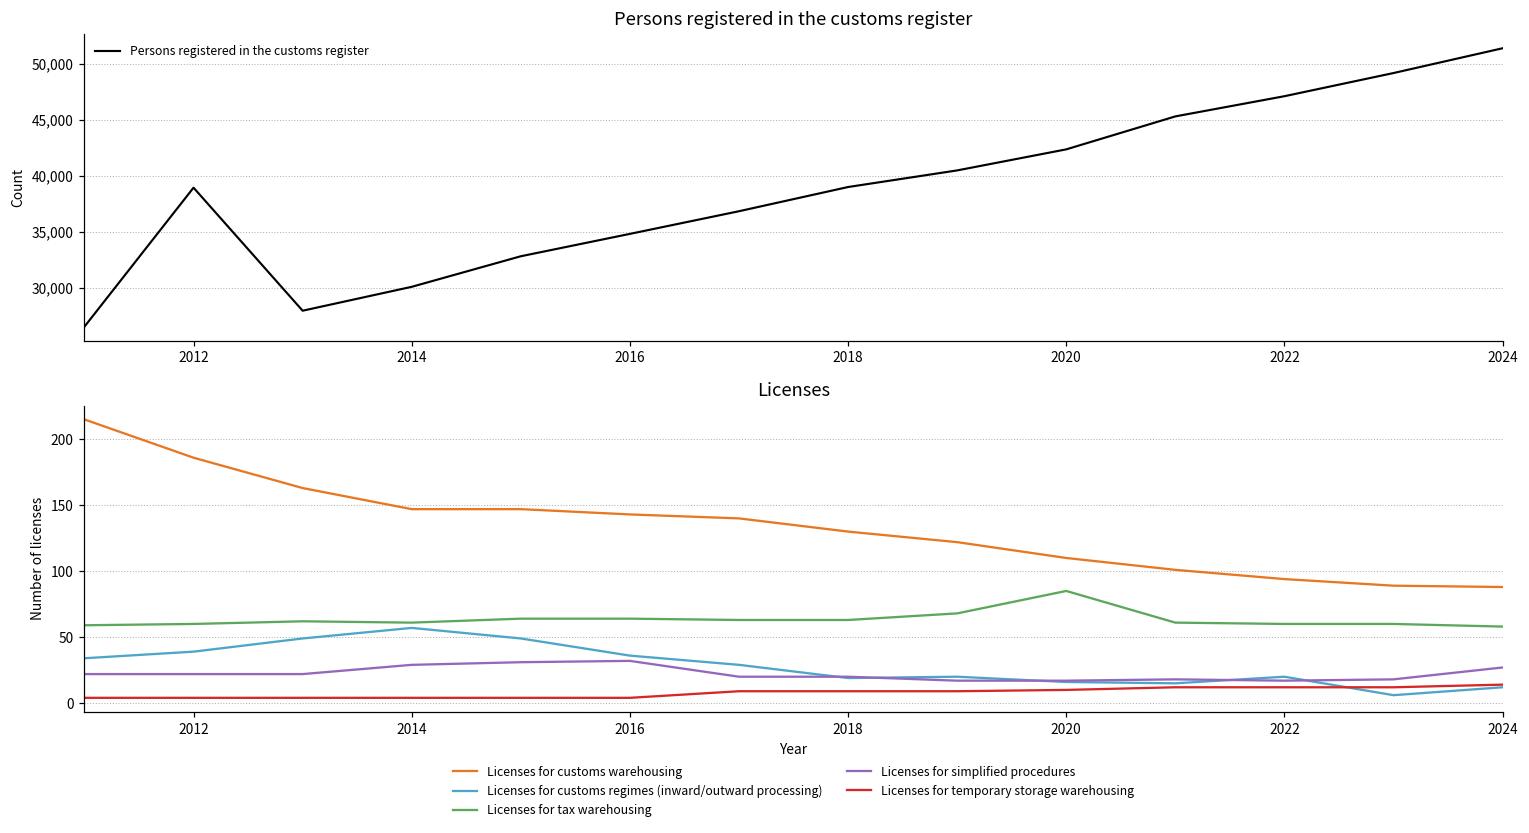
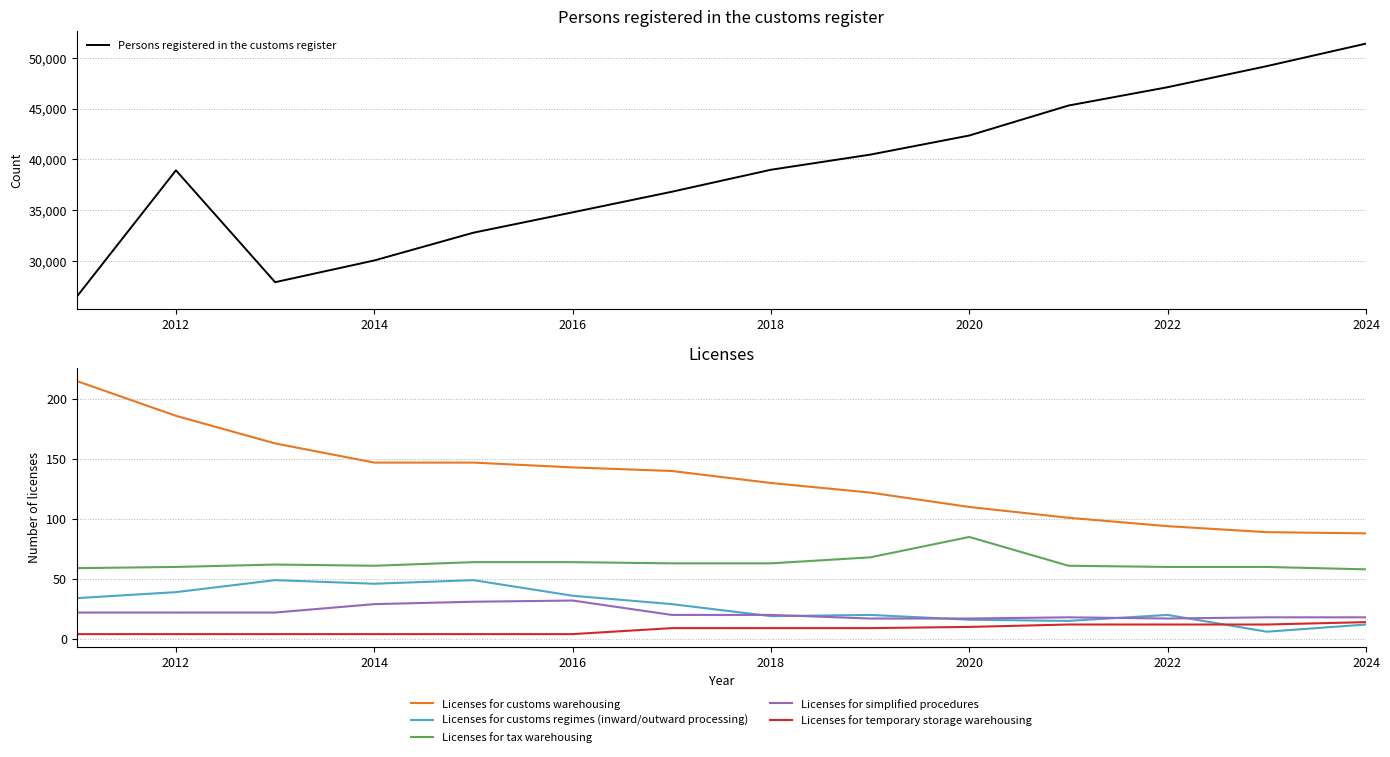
Licenses, Licenses for customs regimes (inward/outward processing), 2014: 57 -> 46
Licenses, Licenses for simplified procedures, 2024: 27 -> 18
